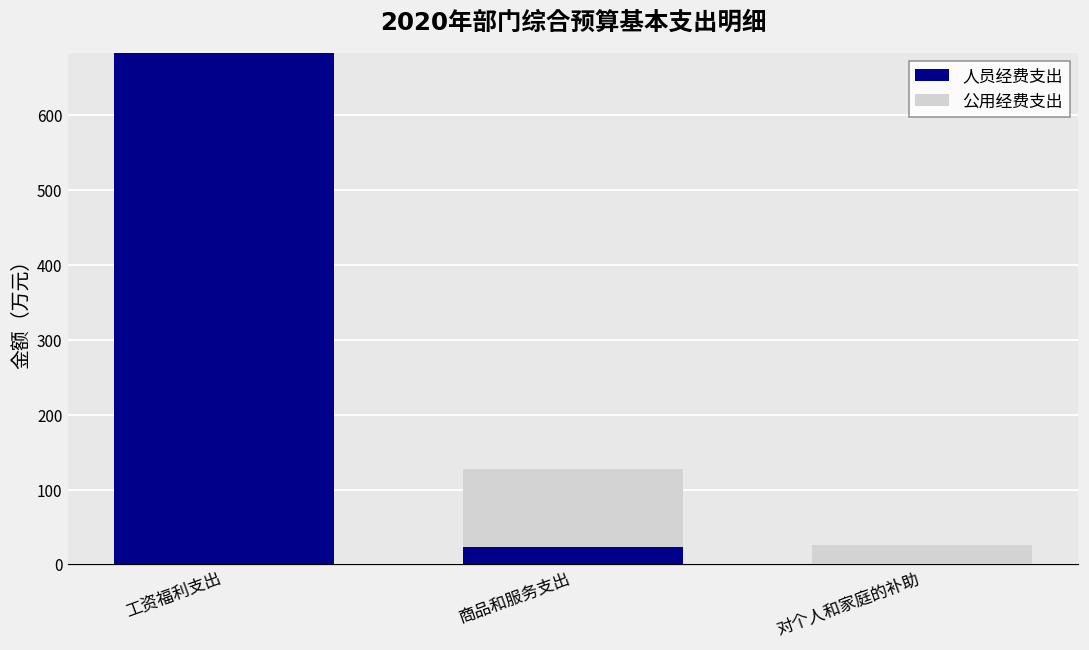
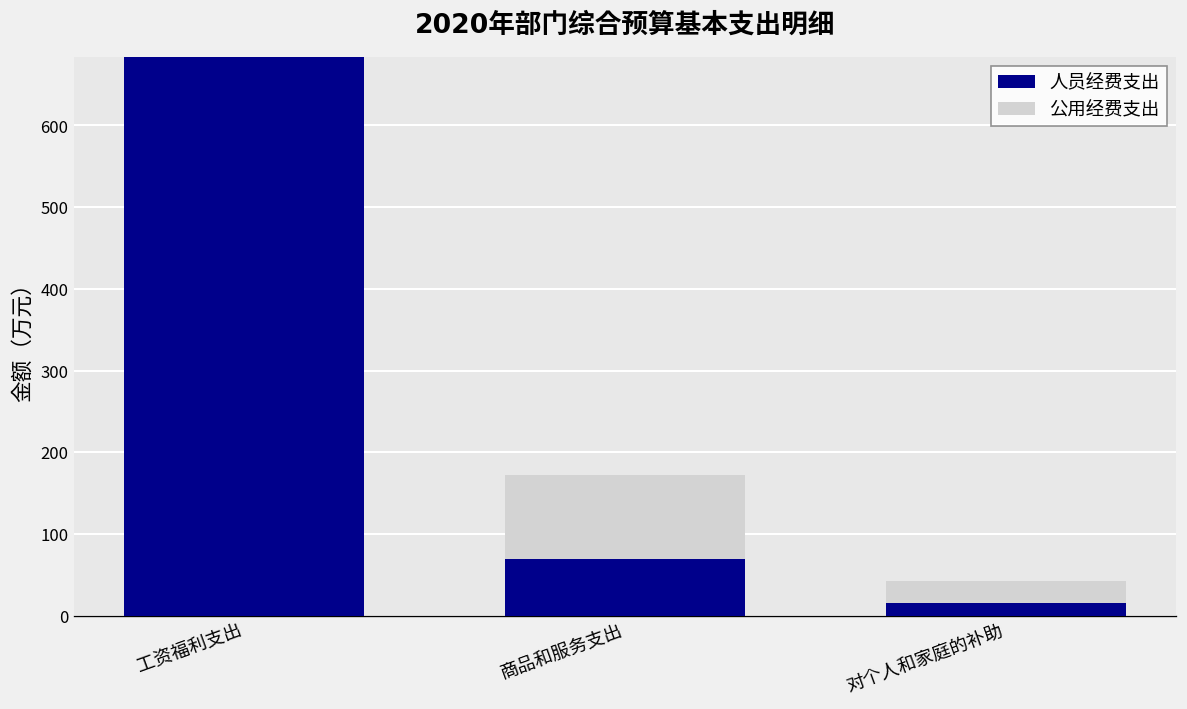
人员经费支出, 商品和服务支出: 20 -> 70
人员经费支出, 对个人和家庭的补助: 0 -> 20
